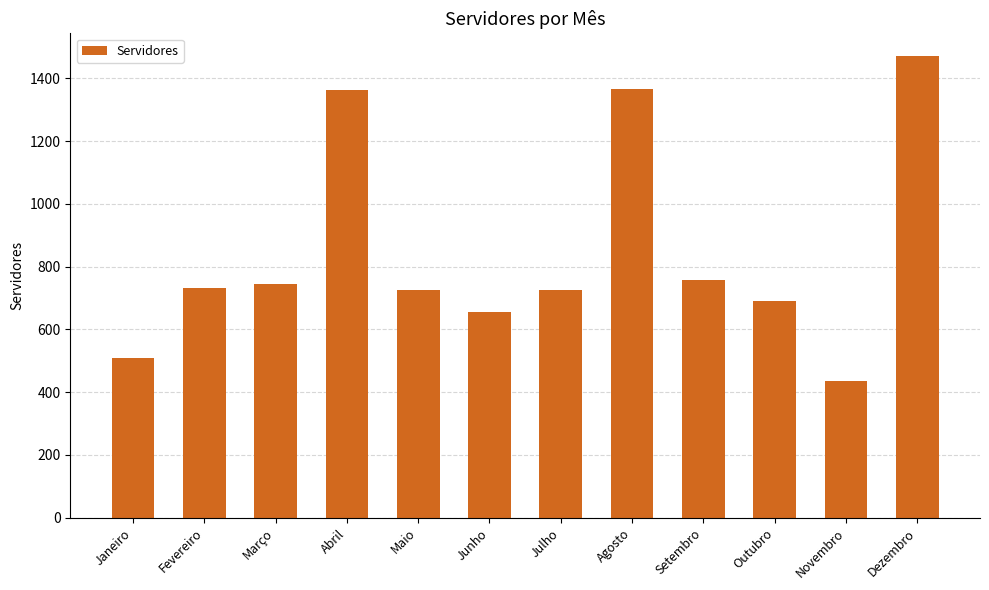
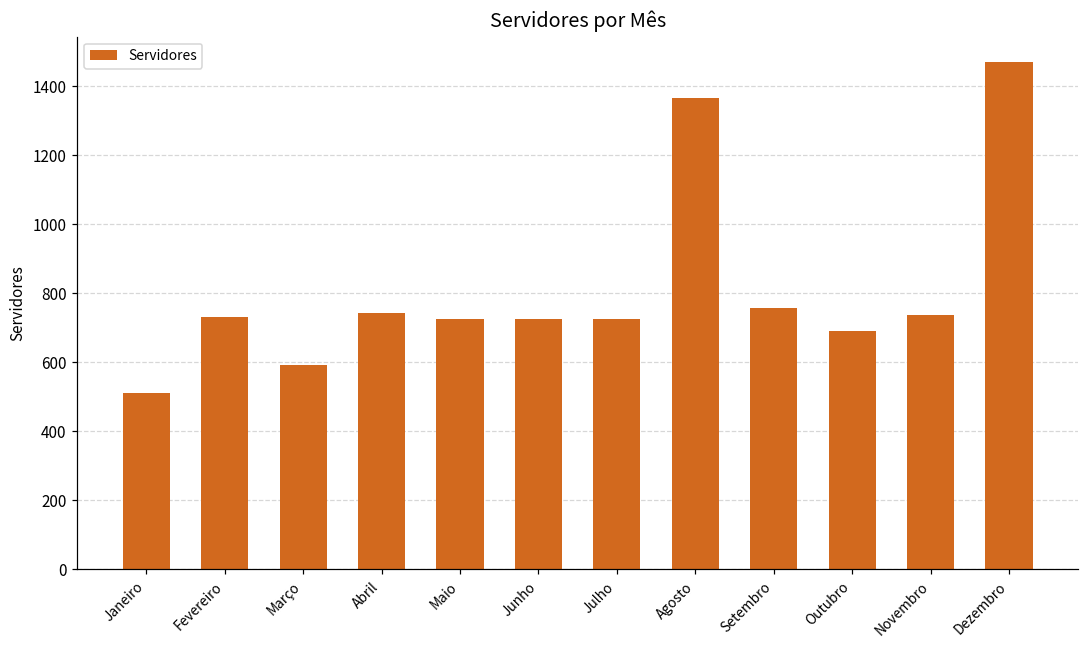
Março: 750 -> 590
Abril: 1360 -> 740
Junho: 660 -> 730
Novembro: 440 -> 740
